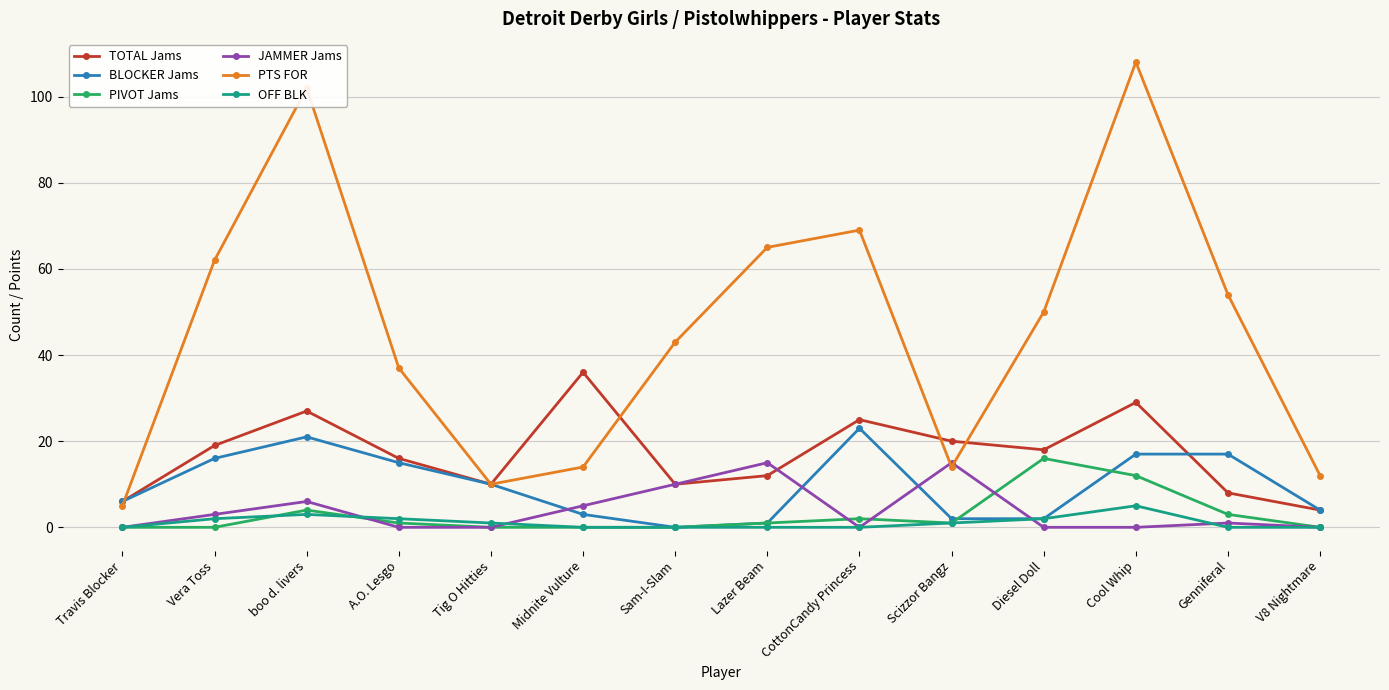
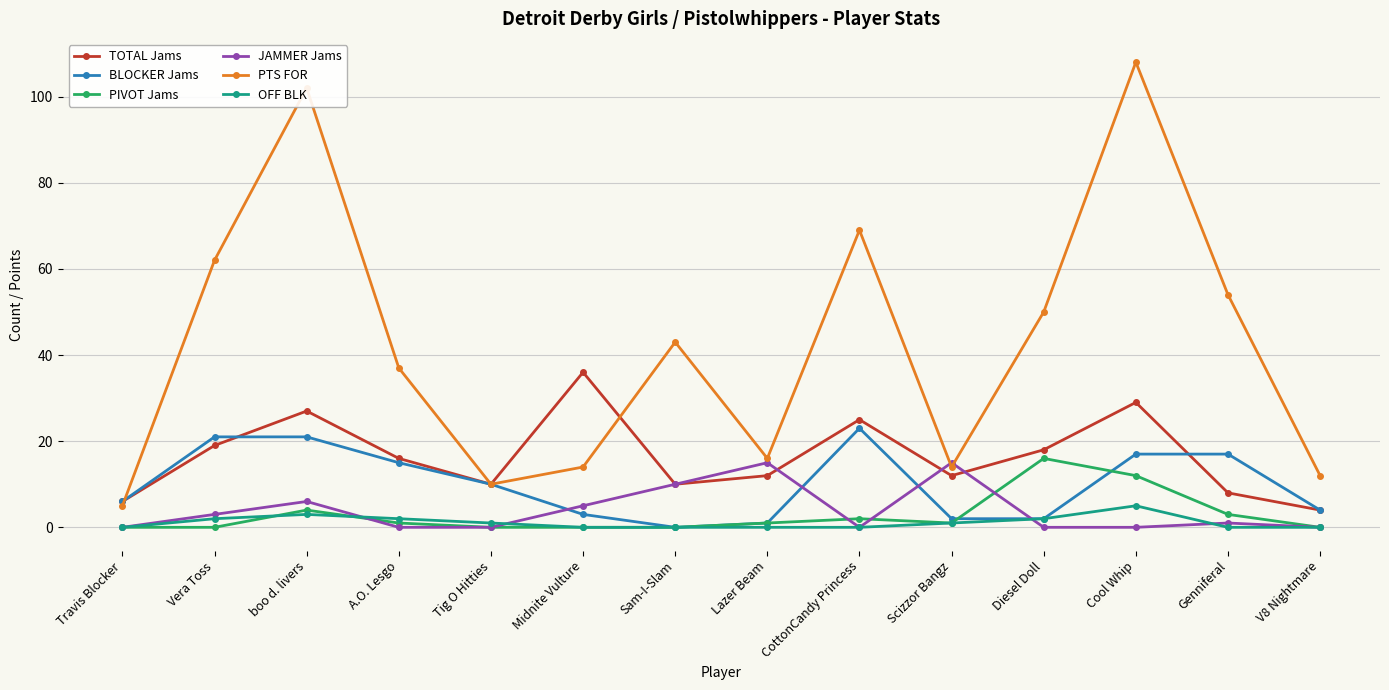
BLOCKER Jams, Vera Toss: 16 -> 21
PTS FOR, Lazer Beam: 65 -> 16
TOTAL Jams, Scizzor Bangz: 20 -> 12
